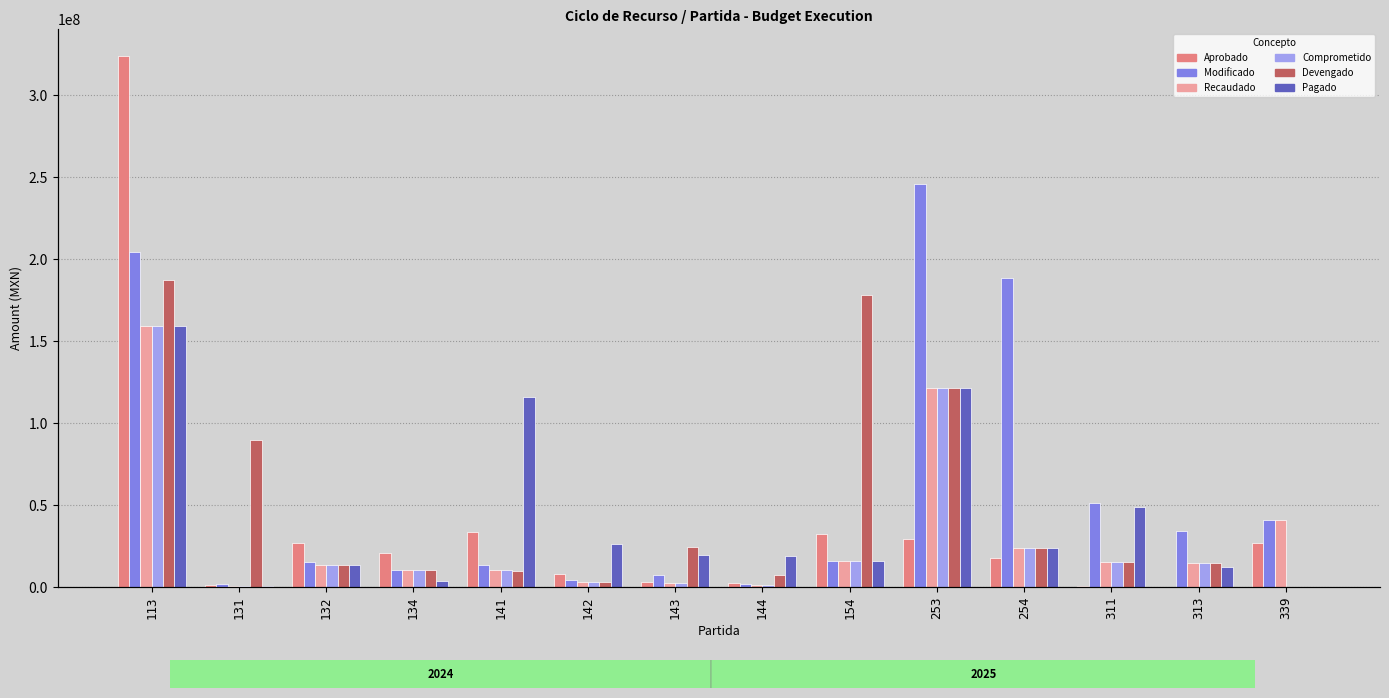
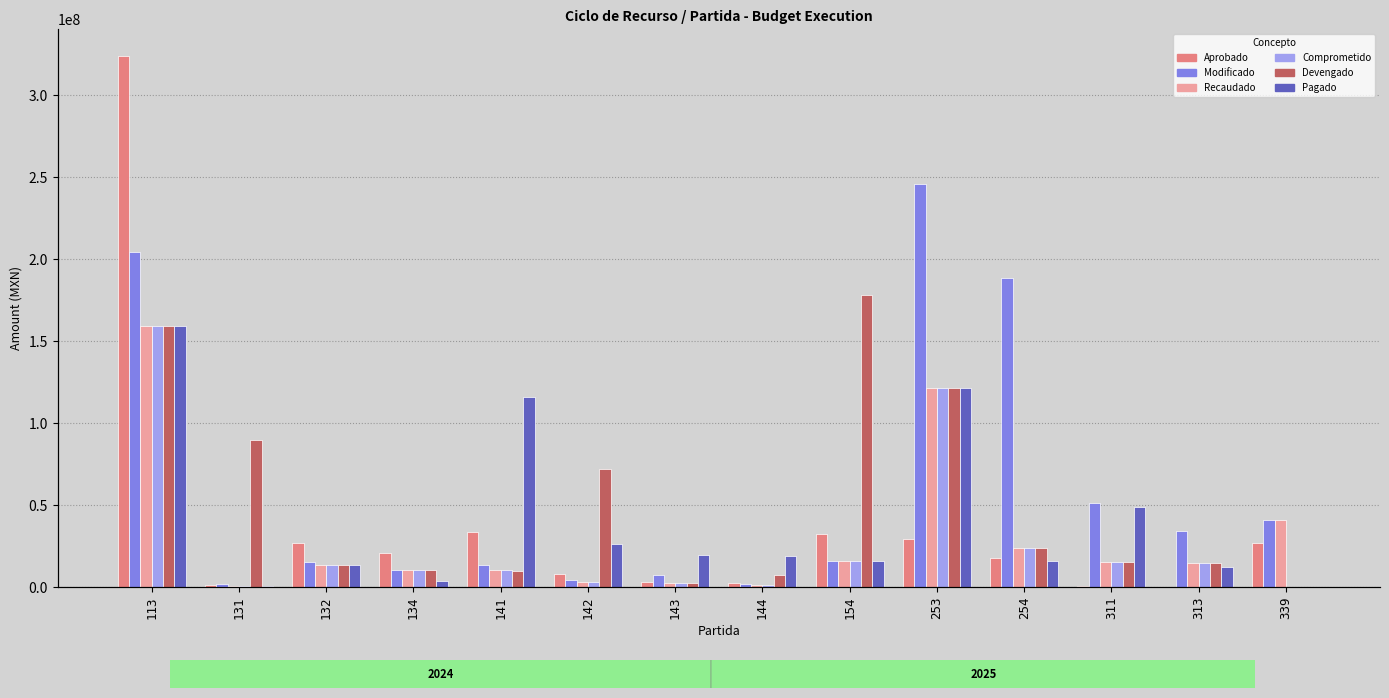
Devengado, 113: 187000000 -> 159000000
Devengado, 142: 3000000 -> 72000000
Devengado, 143: 25000000 -> 3000000
Pagado, 254: 24000000 -> 16000000
